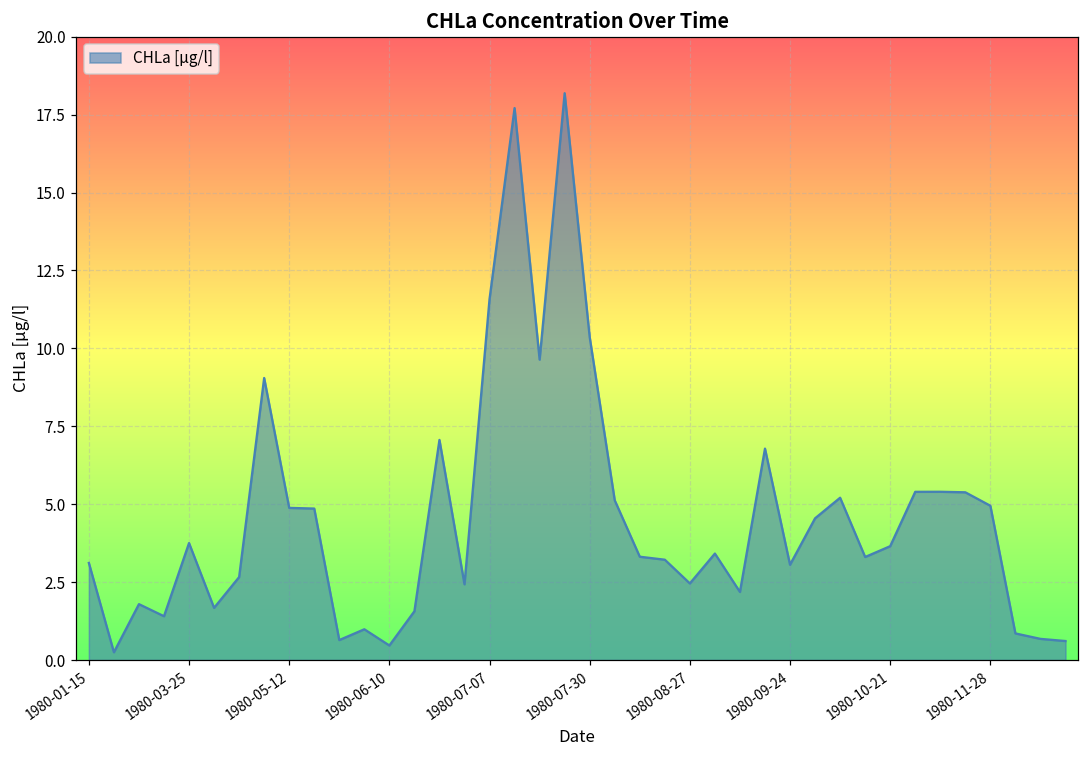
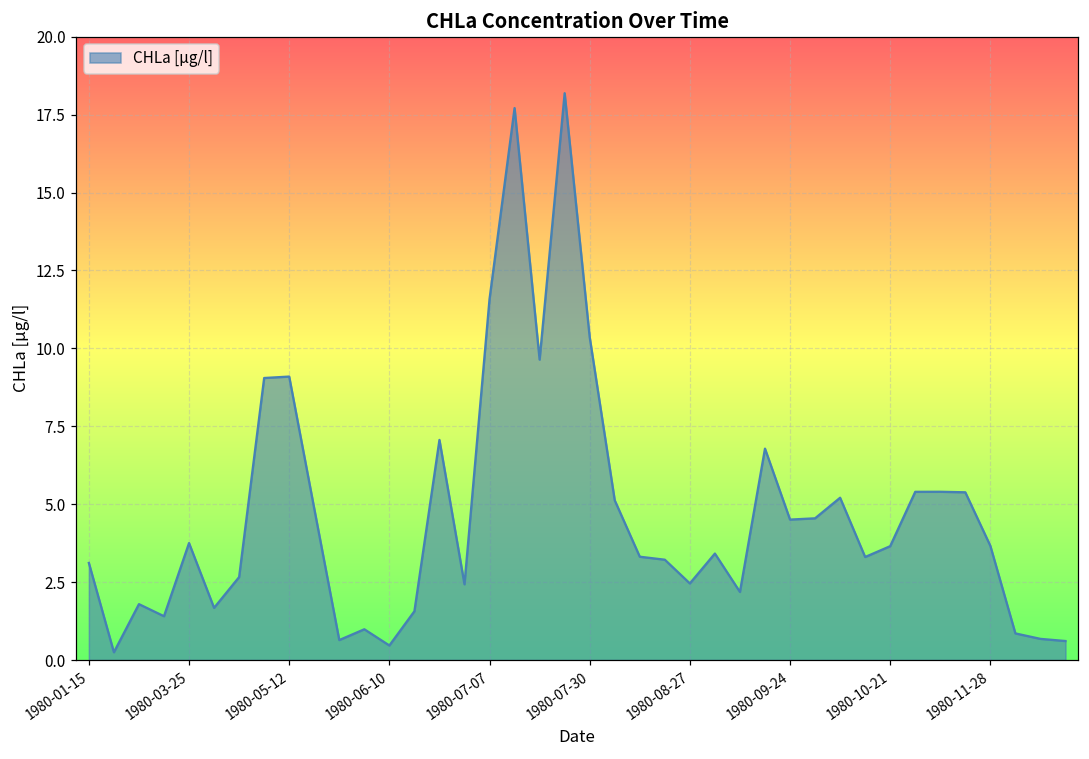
1980-05-12: 4.9 -> 9.1
1980-09-24: 3.1 -> 4.5
1980-11-28: 4.9 -> 3.7
